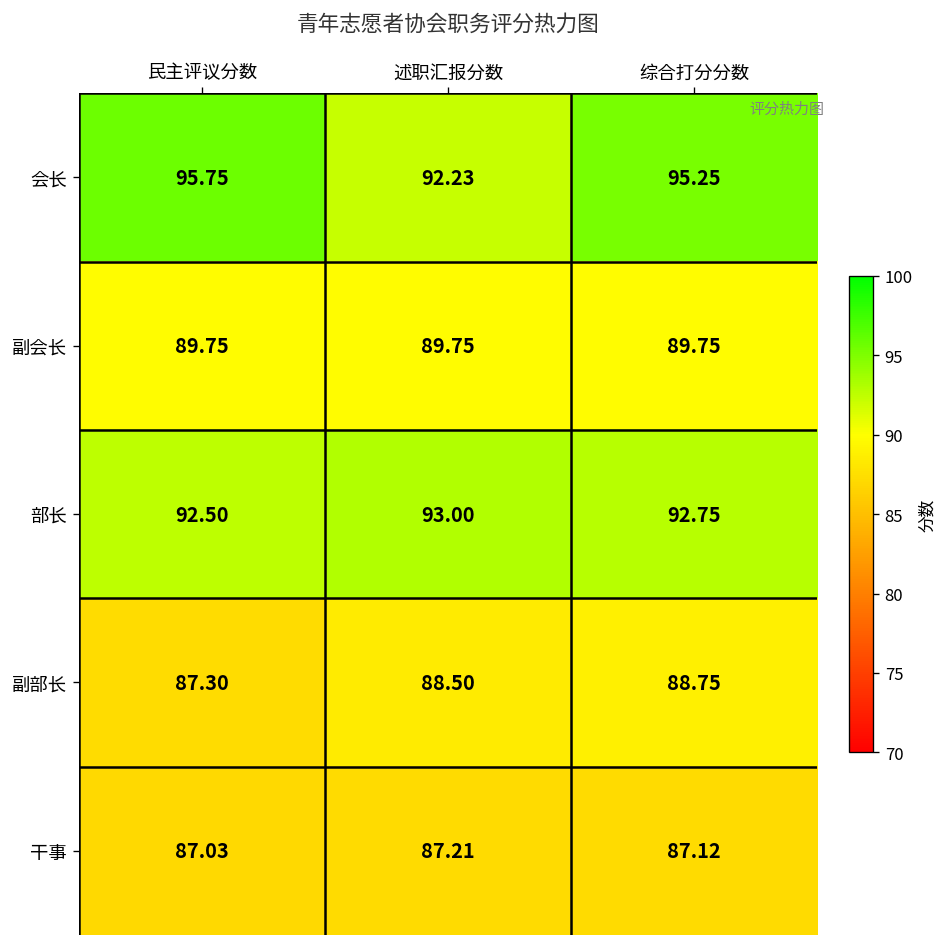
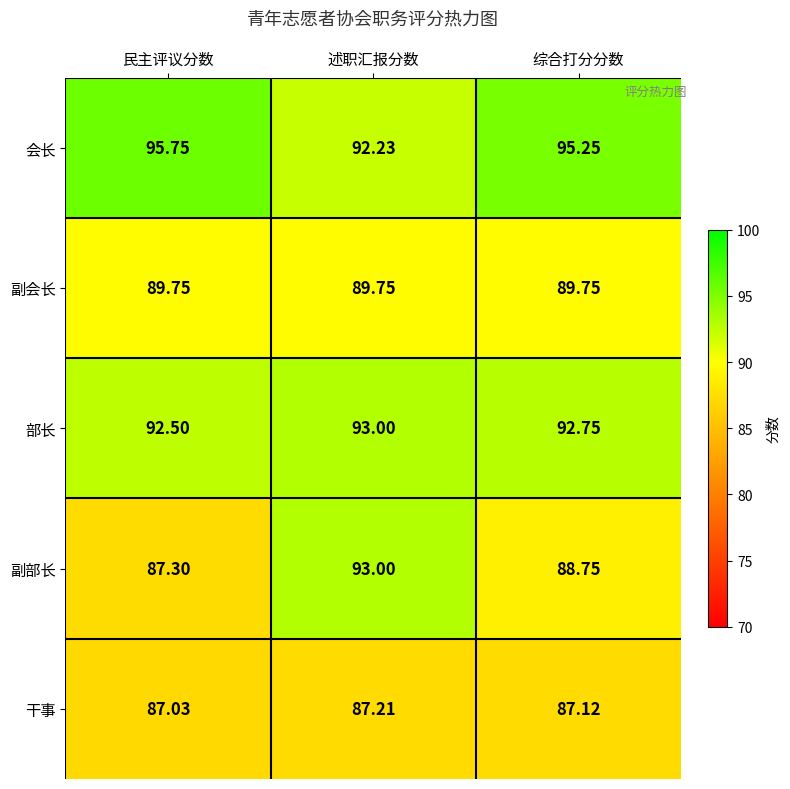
副部长, 述职汇报分数: 88.50 -> 93.00
